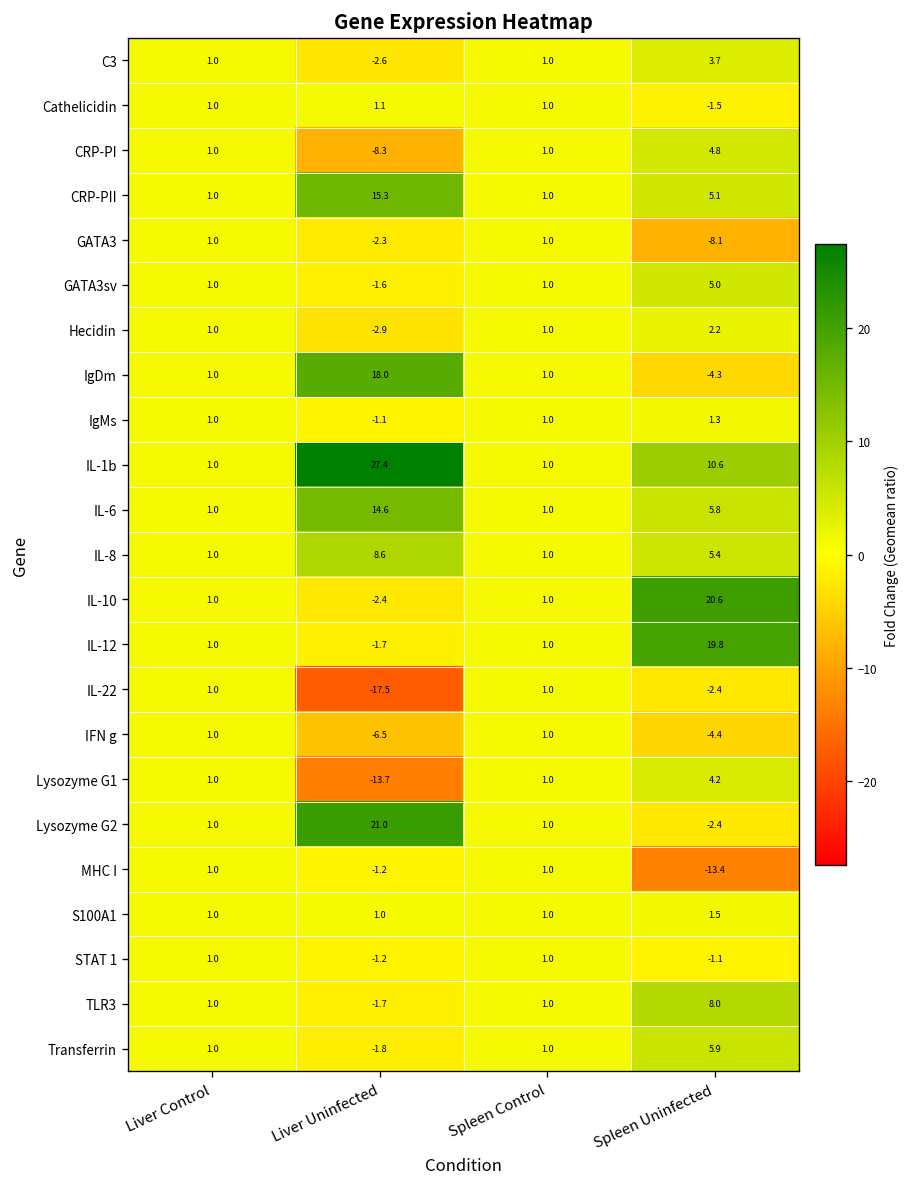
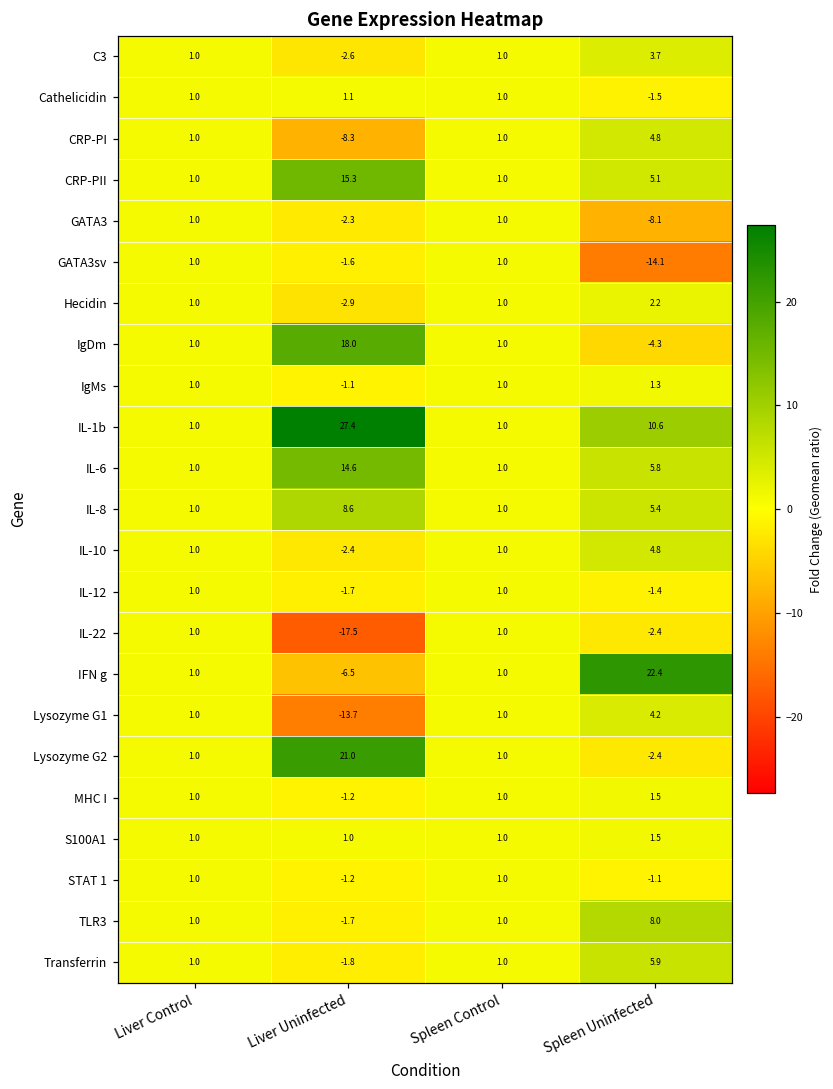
GATA3sv, Spleen Uninfected: 5.0 -> -14.1
IL-10, Spleen Uninfected: 20.6 -> 4.8
IL-12, Spleen Uninfected: 19.8 -> -1.4
IFN g, Spleen Uninfected: -4.4 -> 22.4
MHC I, Spleen Uninfected: -13.4 -> 1.5
